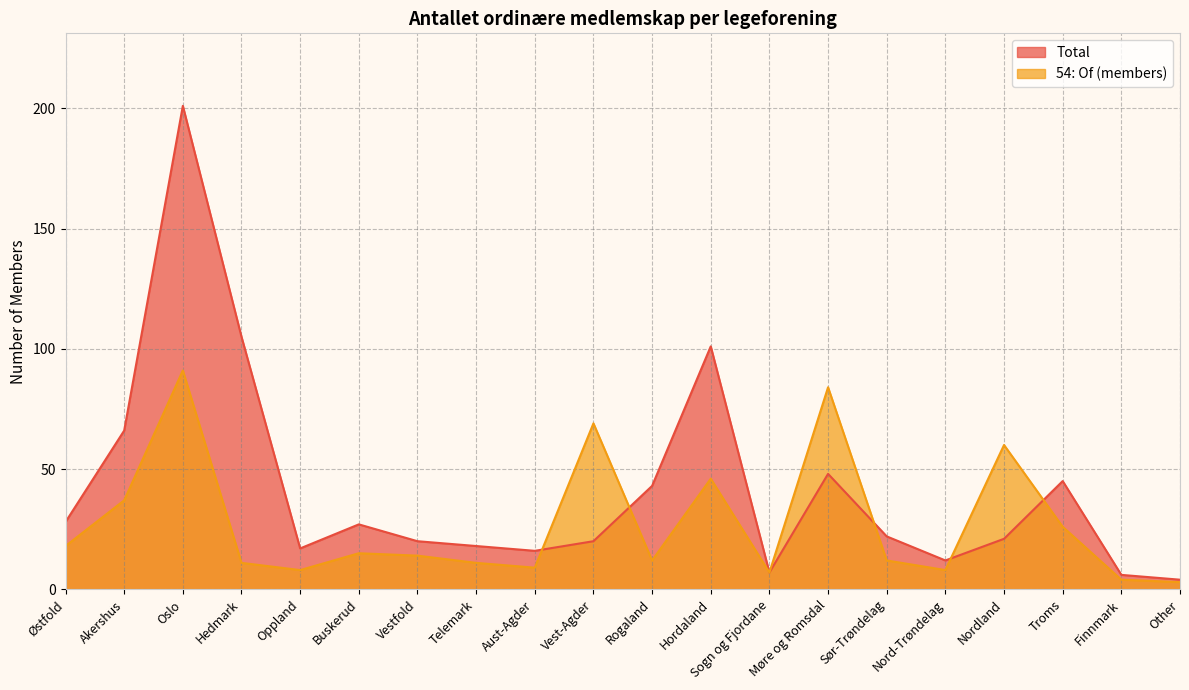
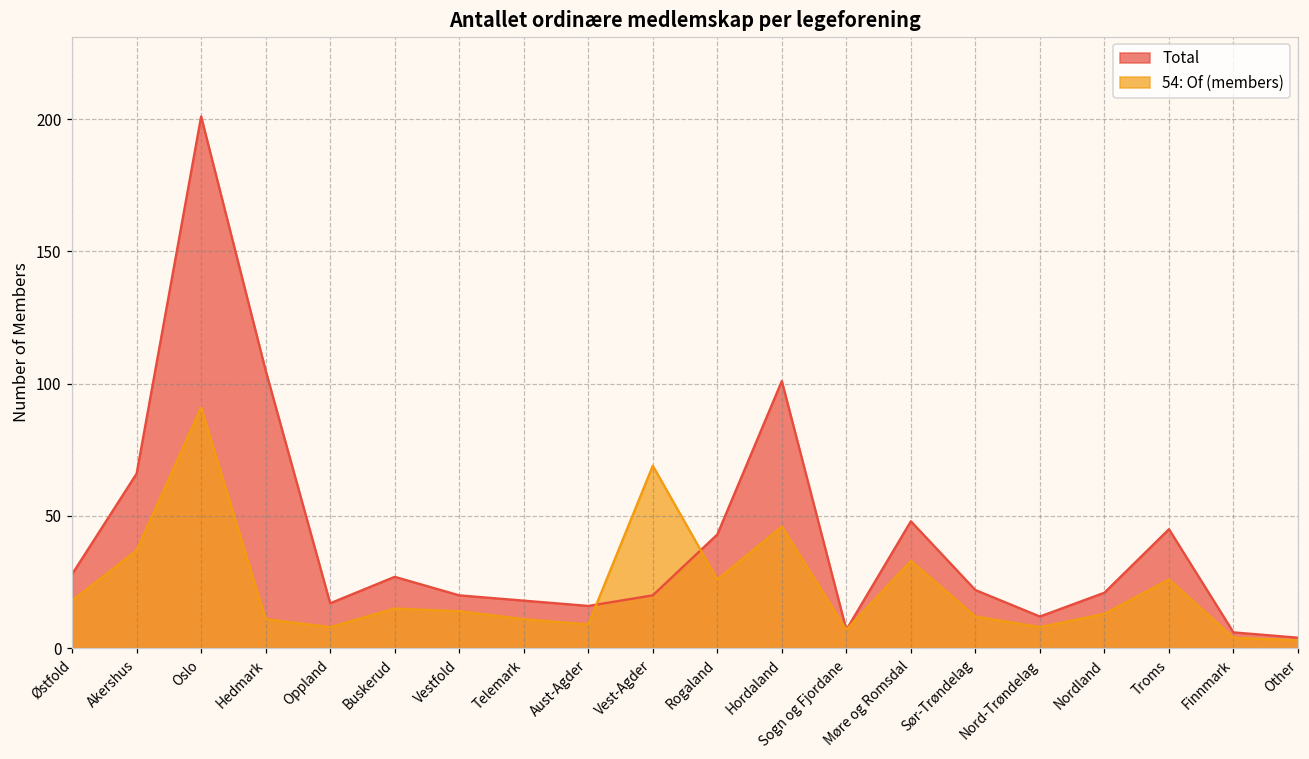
54: Of (members), Rogaland: 12 -> 26
54: Of (members), Møre og Romsdal: 84 -> 33
54: Of (members), Nordland: 60 -> 13
